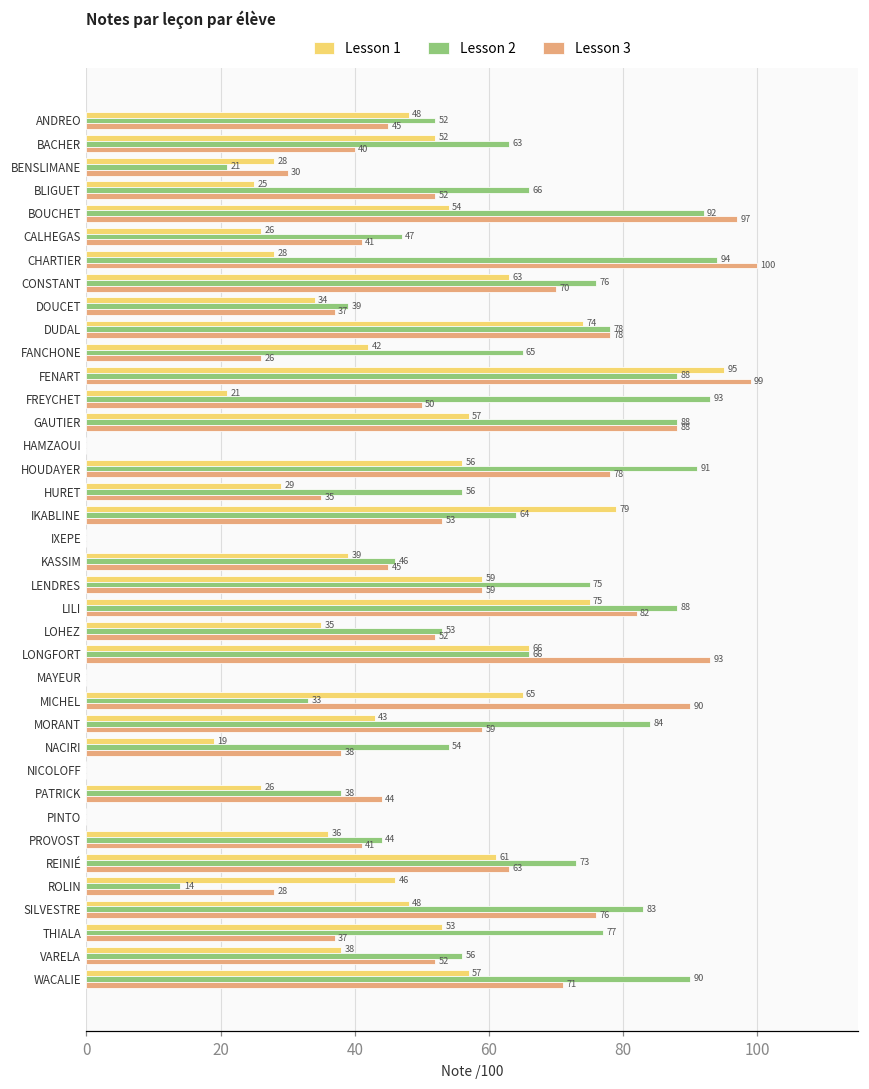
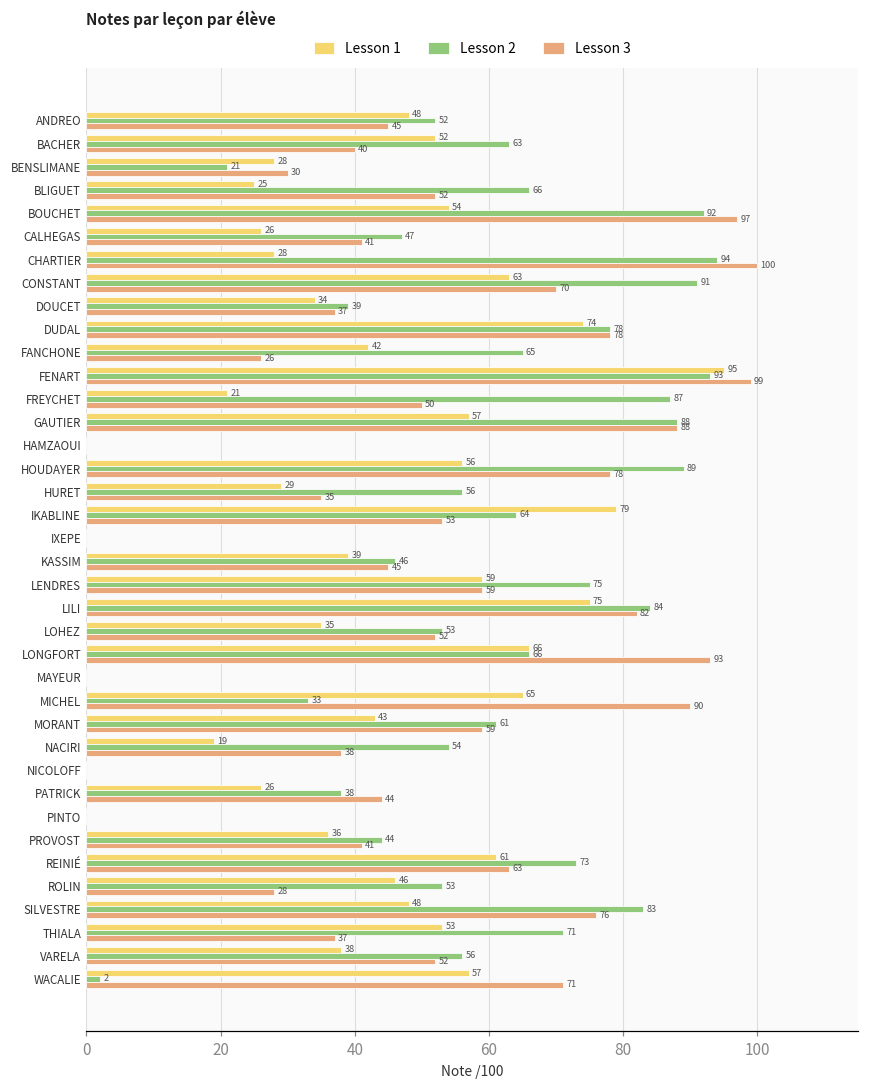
Lesson 2, CONSTANT: 76 -> 91
Lesson 2, FENART: 88 -> 93
Lesson 2, FREYCHET: 93 -> 87
Lesson 2, HOUDAYER: 91 -> 89
Lesson 2, LILI: 88 -> 84
Lesson 2, MORANT: 84 -> 61
Lesson 2, ROLIN: 14 -> 53
Lesson 2, THIALA: 77 -> 71
Lesson 2, WACALIE: 90 -> 2
